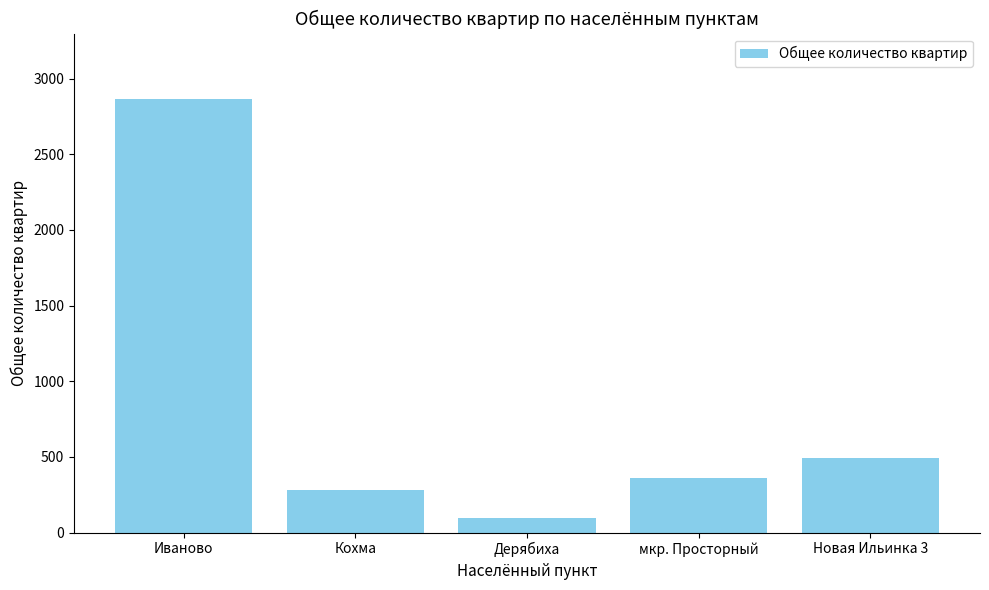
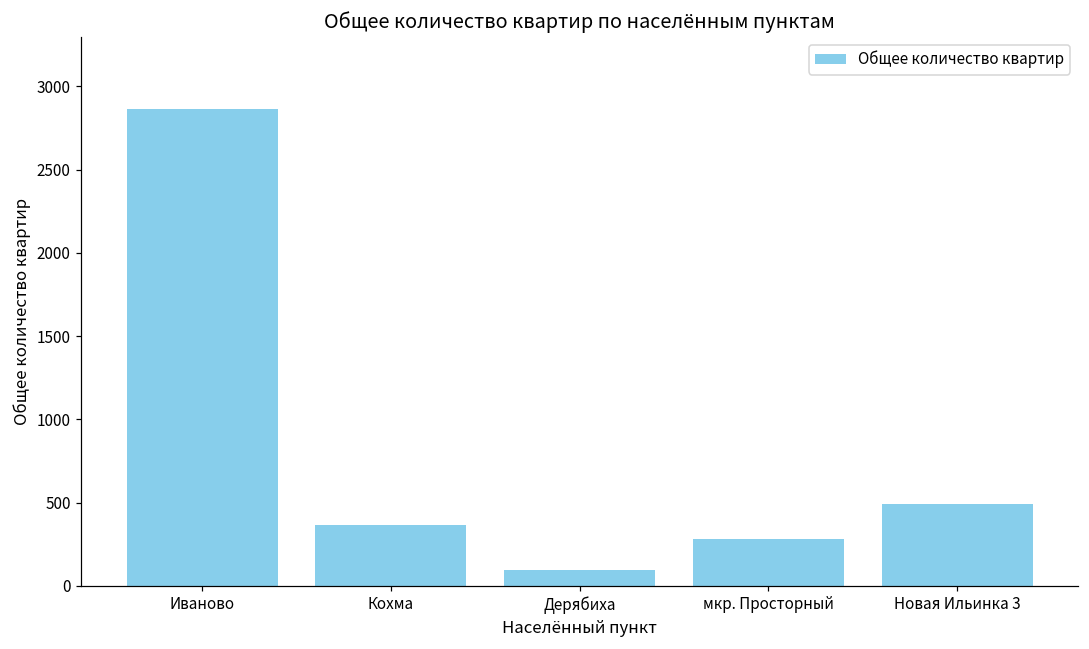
Кохма: 280 -> 360
мкр. Просторный: 360 -> 280
